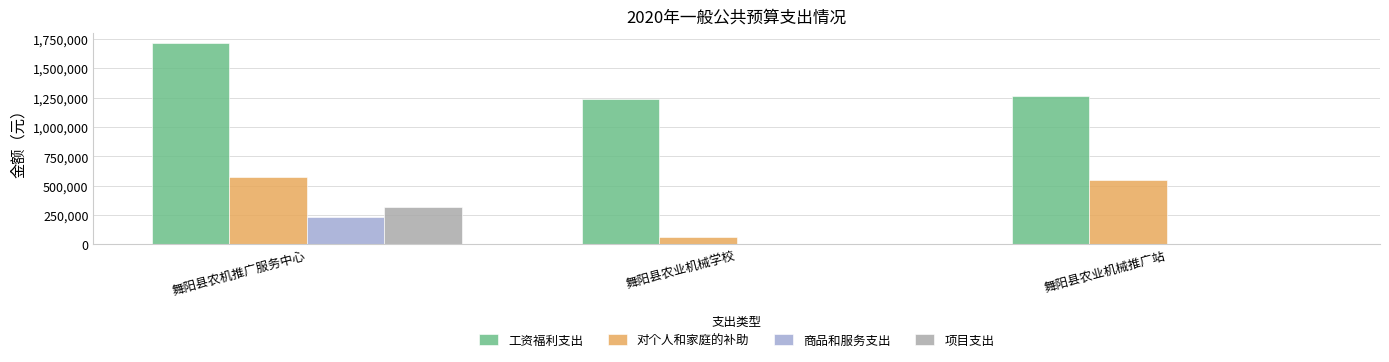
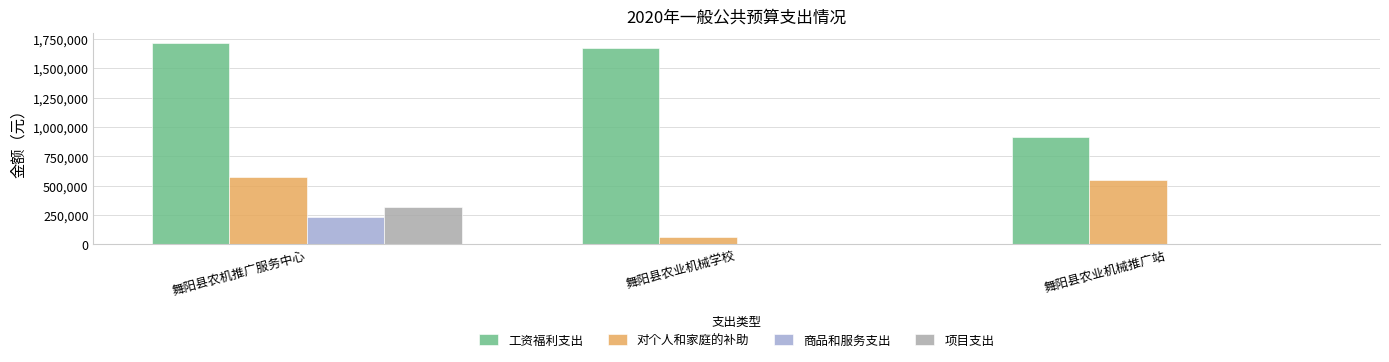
工资福利支出, 舞阳县农业机械学校: 1,240,000 -> 1,670,000
工资福利支出, 舞阳县农业机械推广站: 1,260,000 -> 910,000
